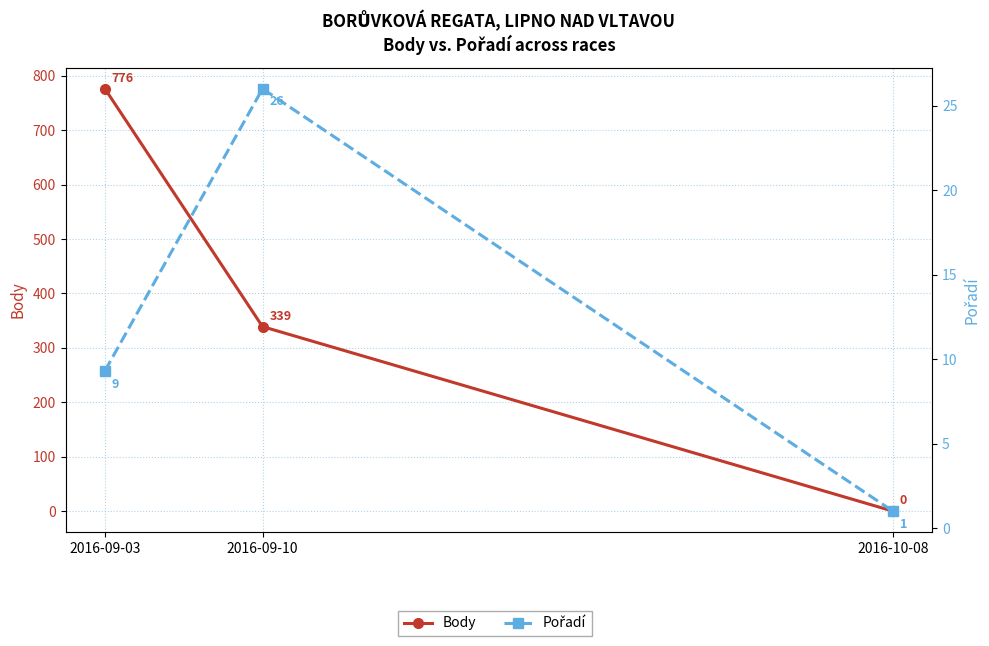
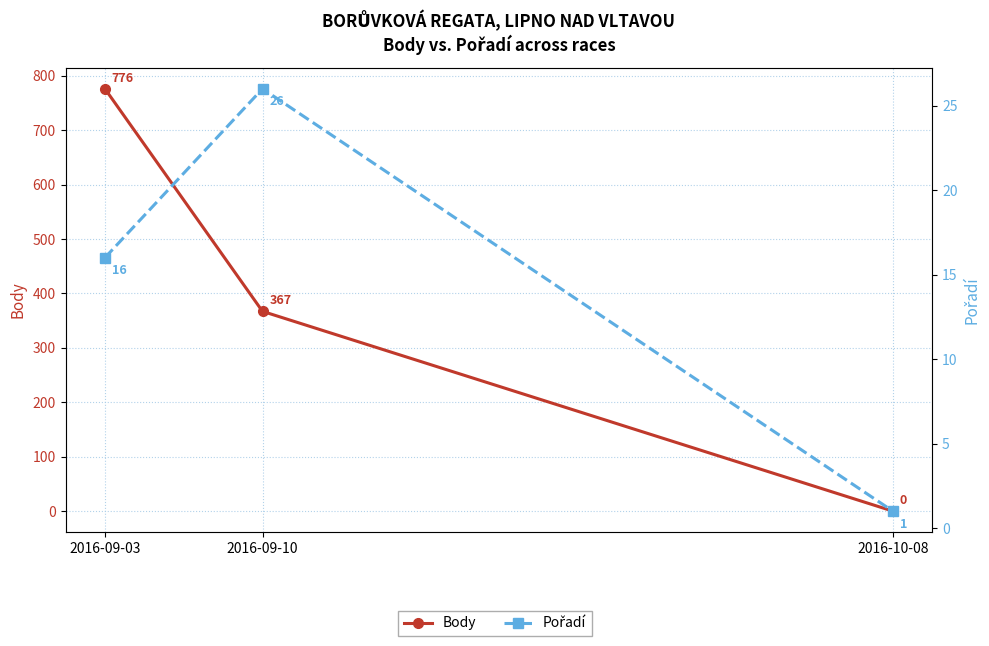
Body, 2016-09-10: 339 -> 367
Pořadí, 2016-09-03: 9 -> 16
